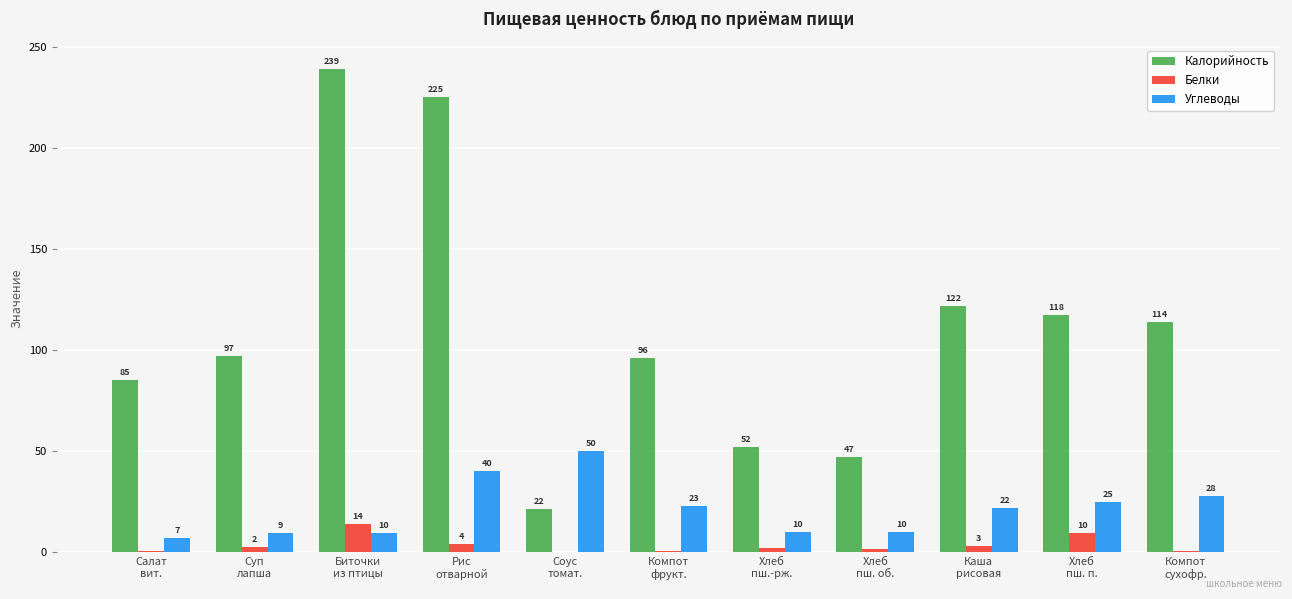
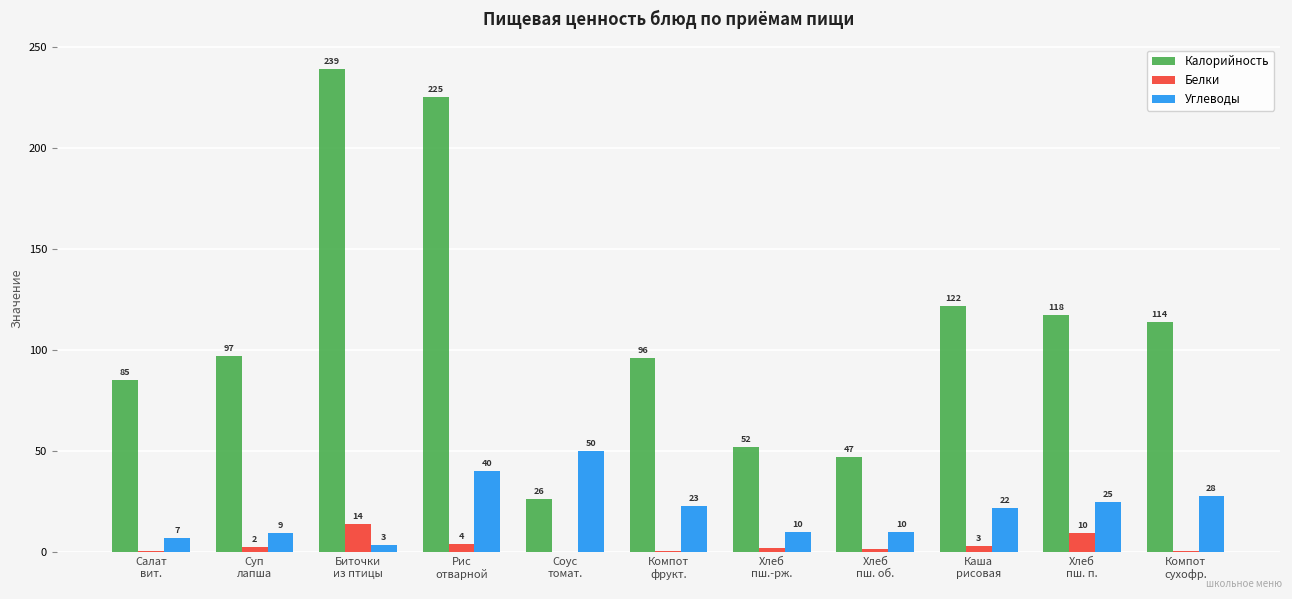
Углеводы, Биточки из птицы: 10 -> 3
Калорийность, Соус томат.: 22 -> 26
